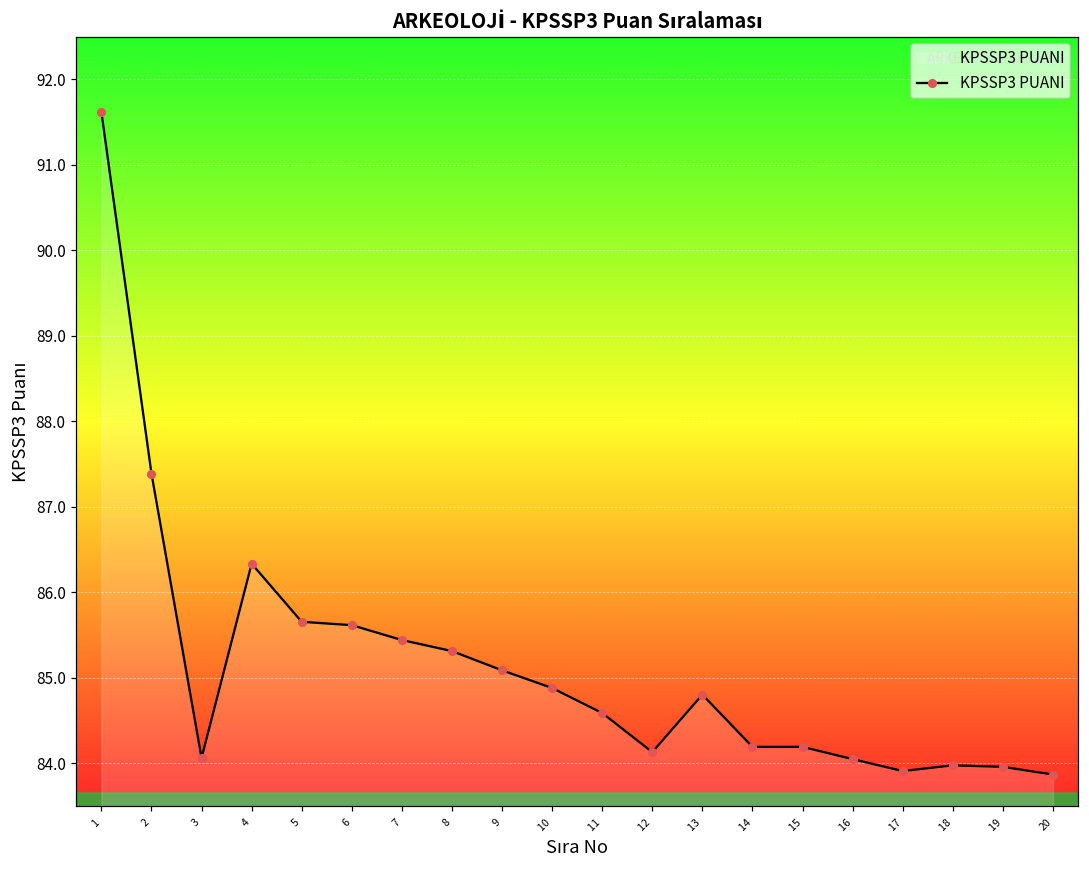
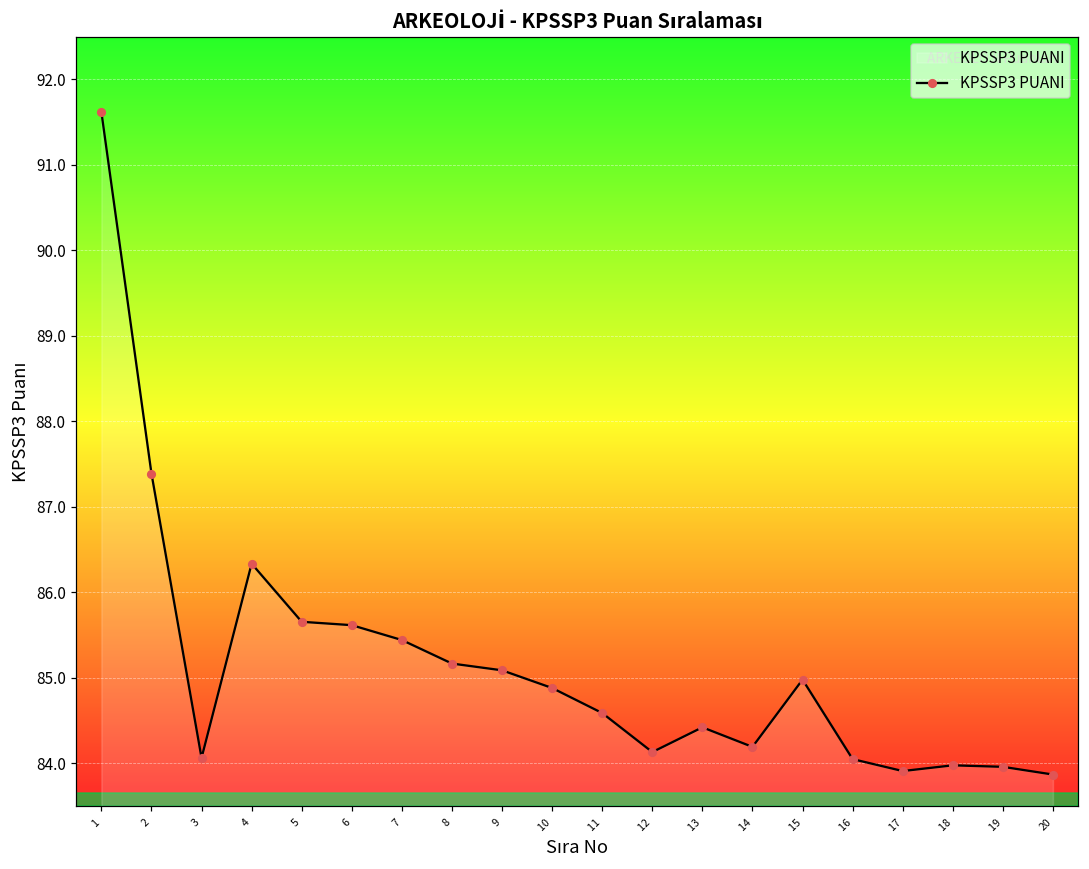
8: 85.3 -> 85.2
13: 84.8 -> 84.4
15: 84.2 -> 85.0
